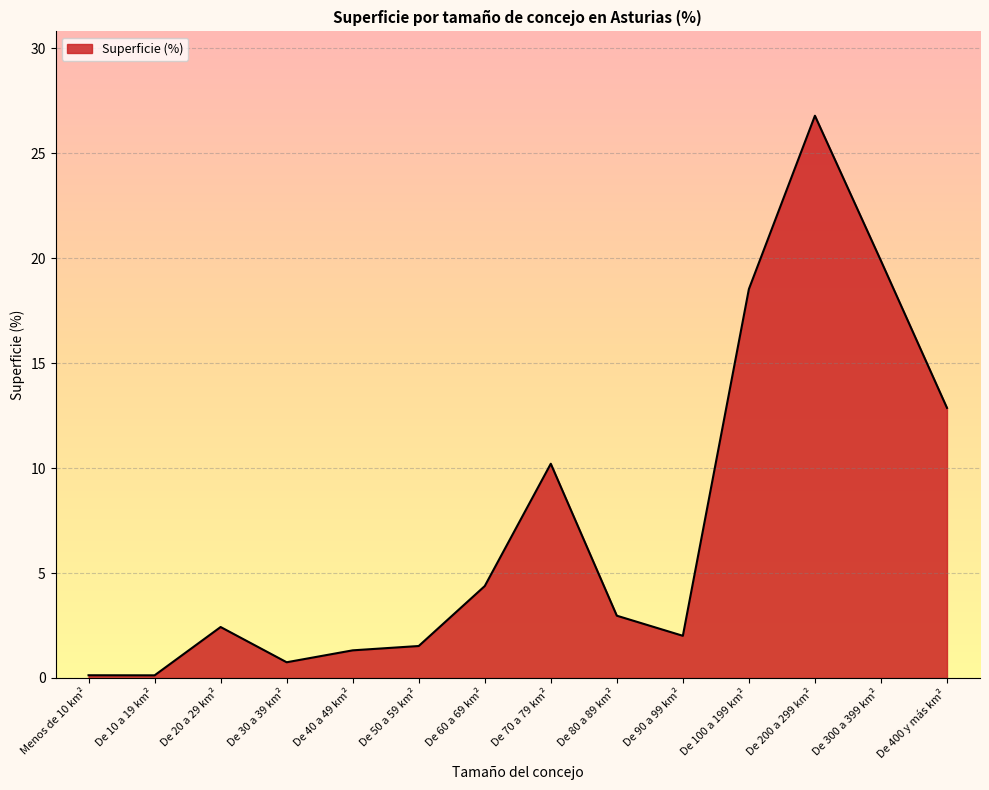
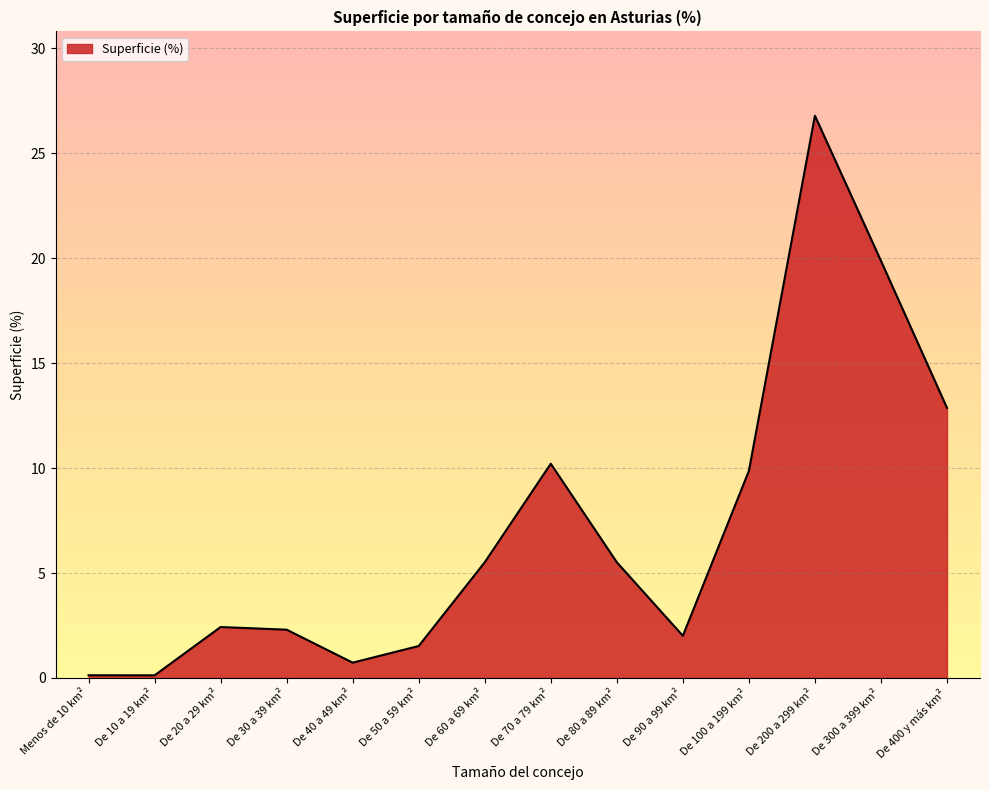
De 30 a 39 km²: 0.7 -> 2.3
De 40 a 49 km²: 1.3 -> 0.7
De 60 a 69 km²: 4.4 -> 5.5
De 80 a 89 km²: 3.0 -> 5.5
De 100 a 199 km²: 18.5 -> 9.9
